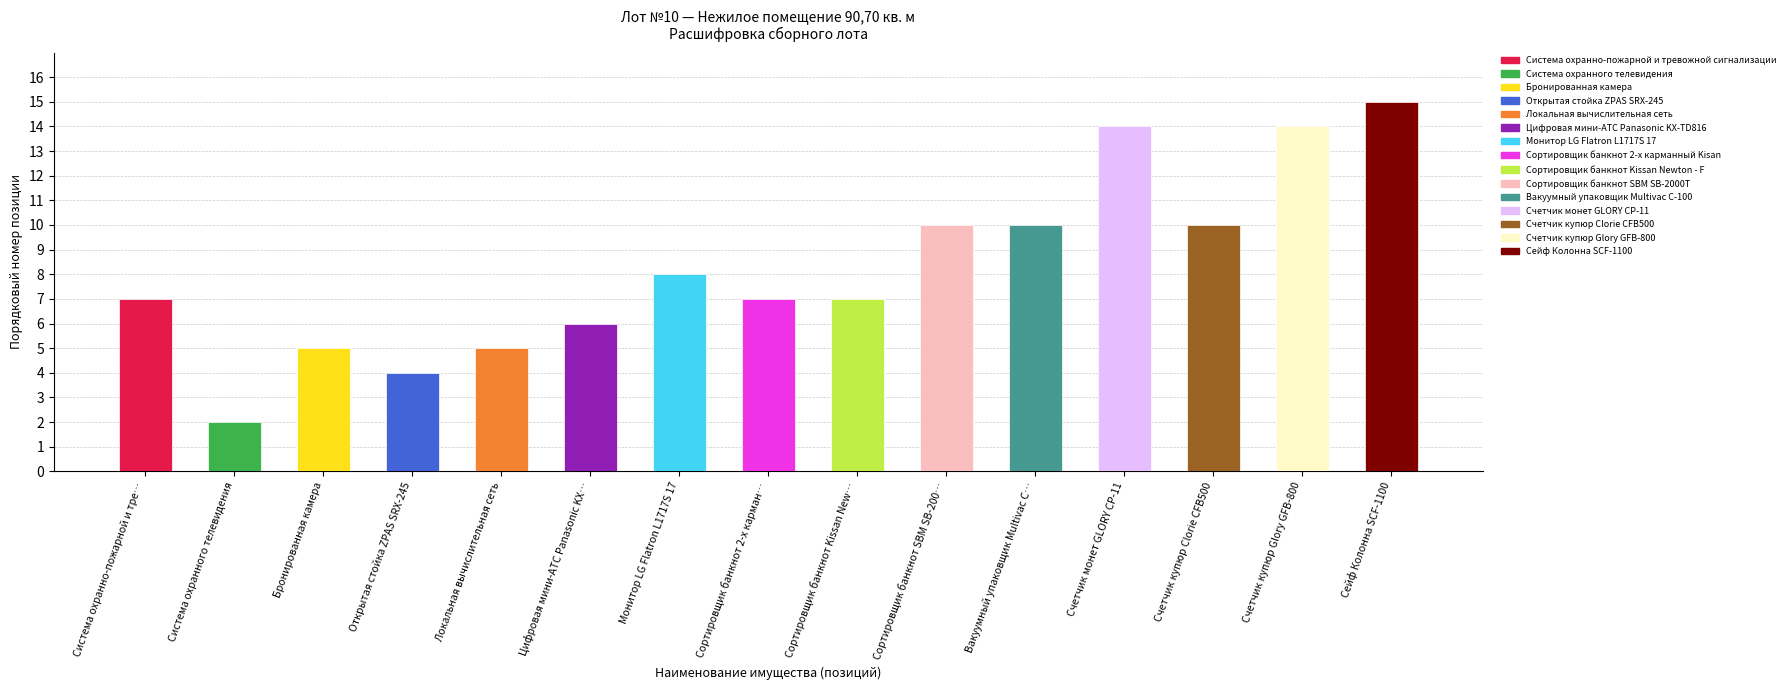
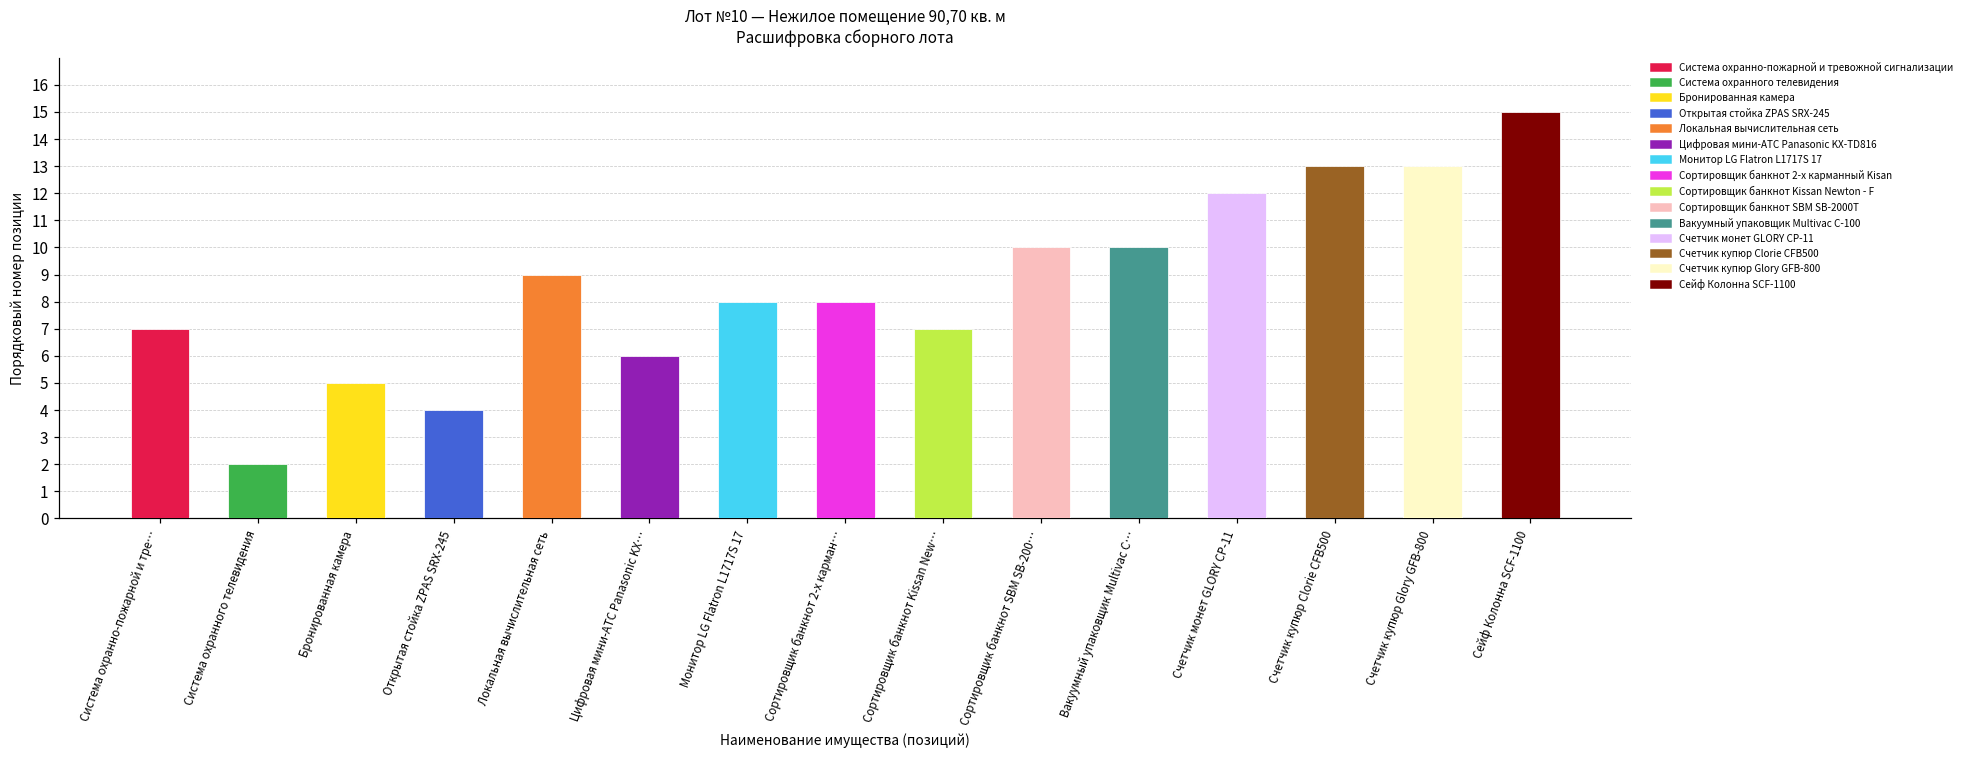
Локальная вычислительная сеть: 5 -> 9
Сортировщик банкнот 2-х карман…: 7 -> 8
Счетчик монет GLORY CP-11: 14 -> 12
Счетчик купюр Clorie CFB500: 10 -> 13
Счетчик купюр Glory GFB-800: 14 -> 13
